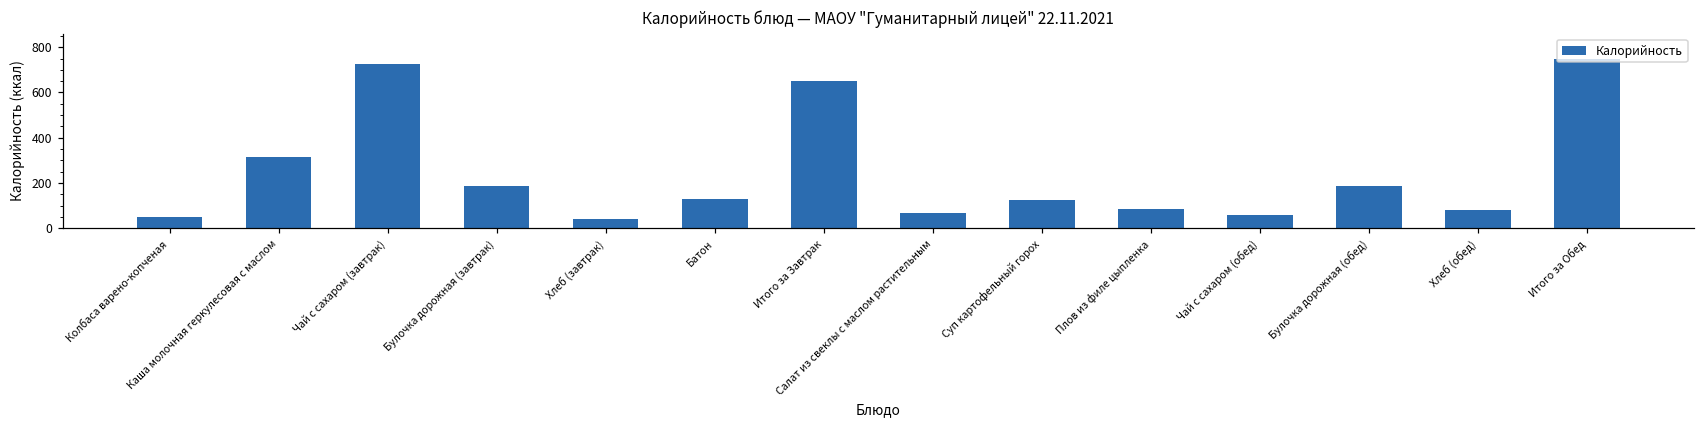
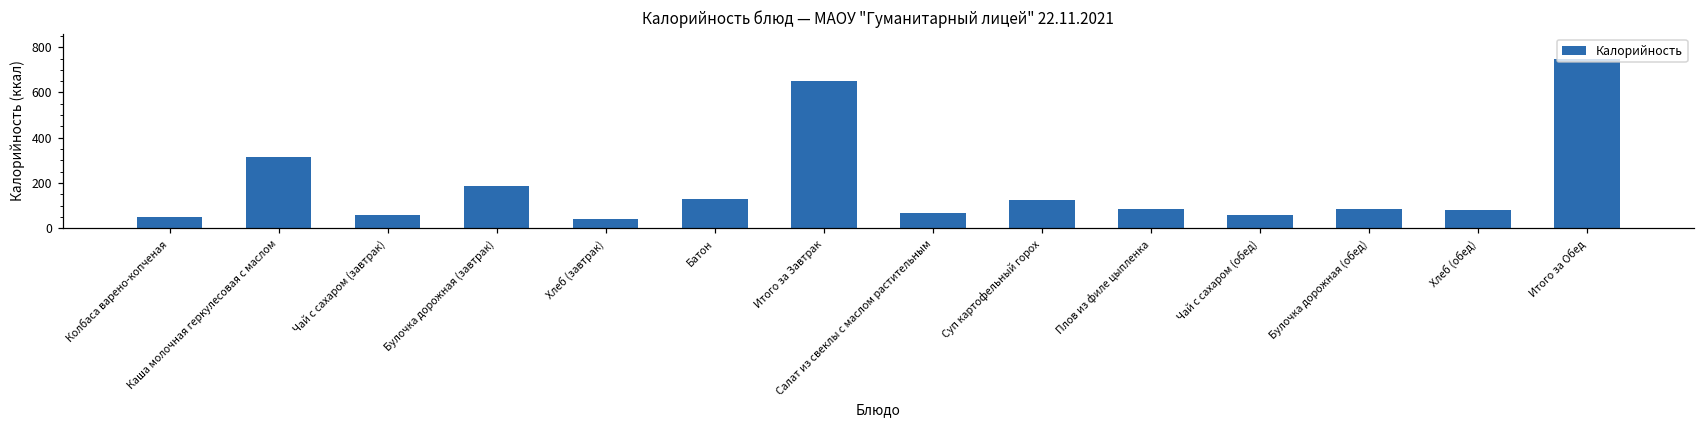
Чай с сахаром (завтрак): 730 -> 60
Булочка дорожная (обед): 190 -> 80
